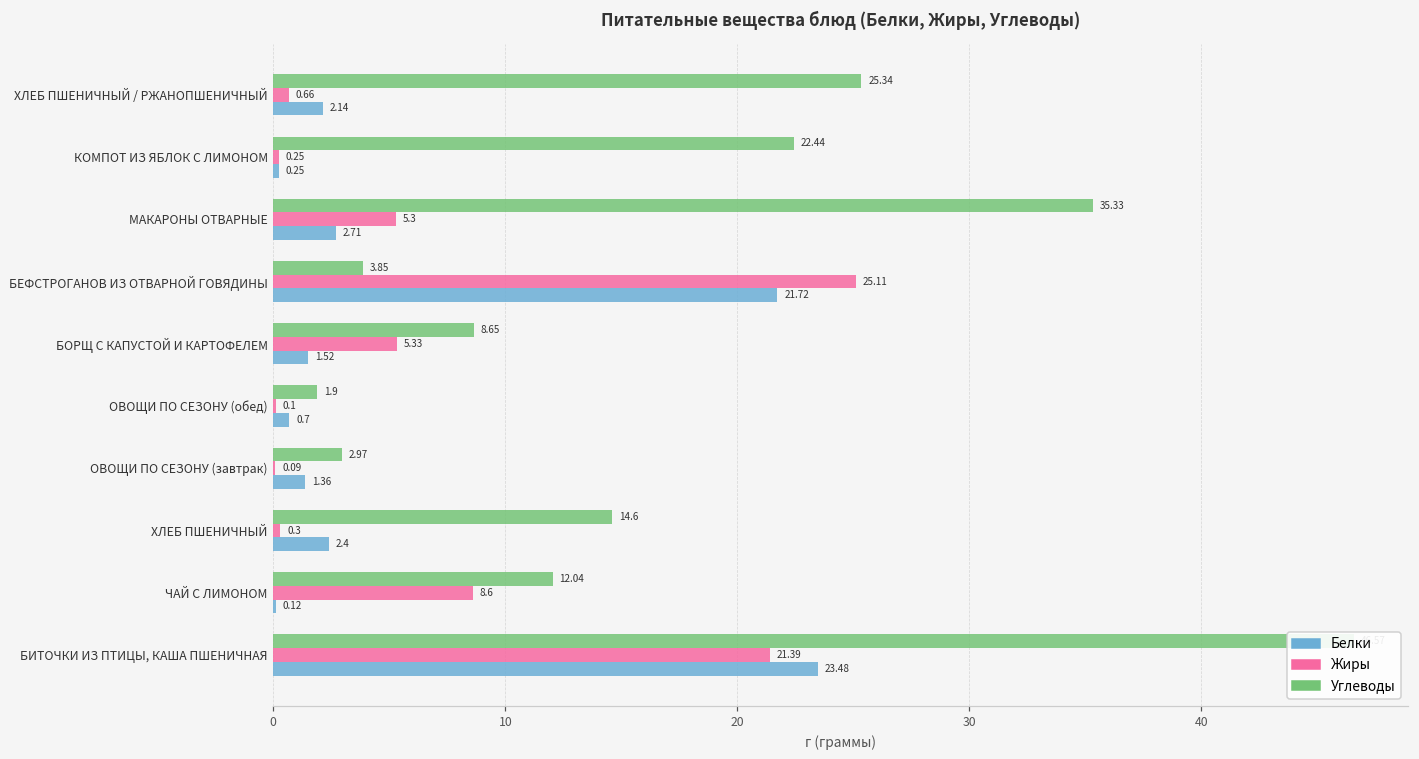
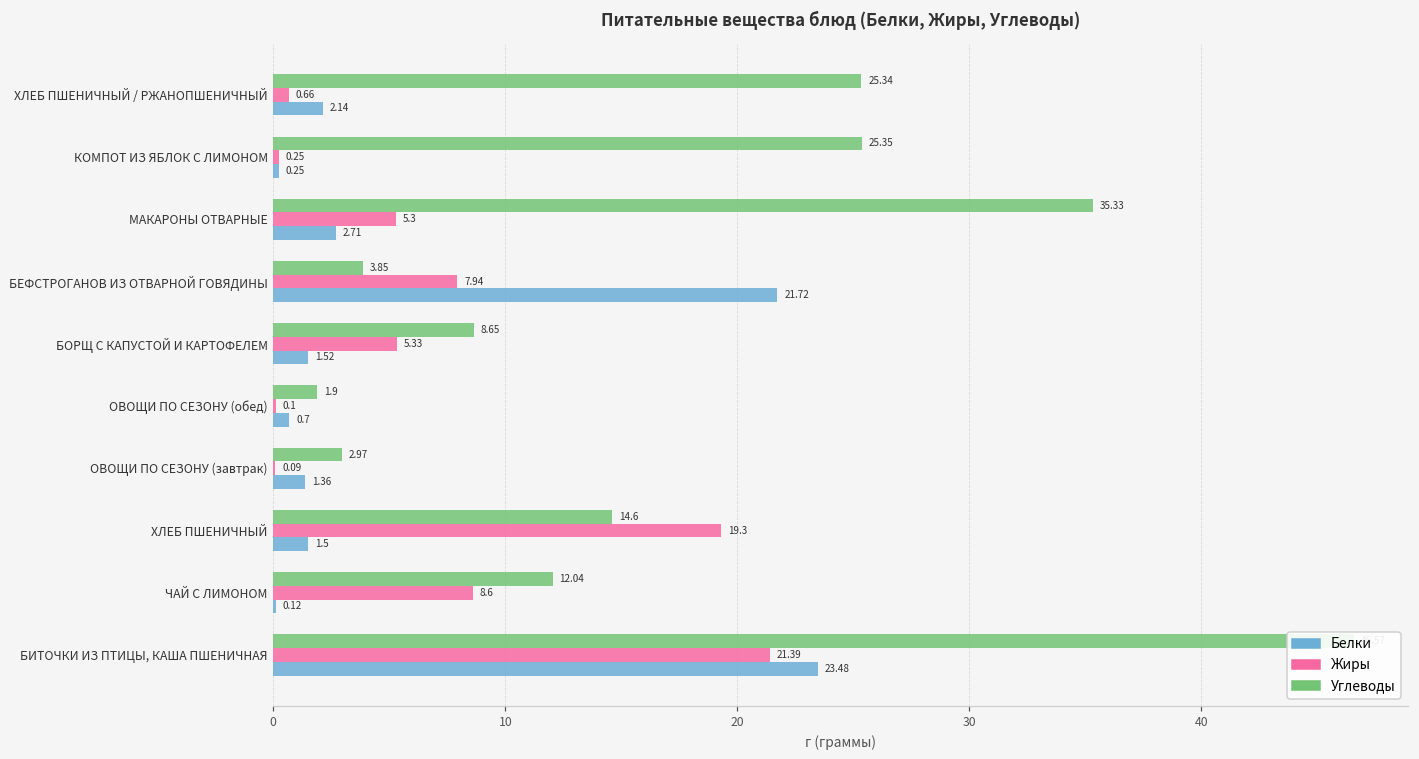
Углеводы, КОМПОТ ИЗ ЯБЛОК С ЛИМОНОМ: 22.44 -> 25.35
Жиры, БЕФСТРОГАНОВ ИЗ ОТВАРНОЙ ГОВЯДИНЫ: 25.11 -> 7.94
Жиры, ХЛЕБ ПШЕНИЧНЫЙ: 0.3 -> 19.3
Белки, ХЛЕБ ПШЕНИЧНЫЙ: 2.4 -> 1.5
